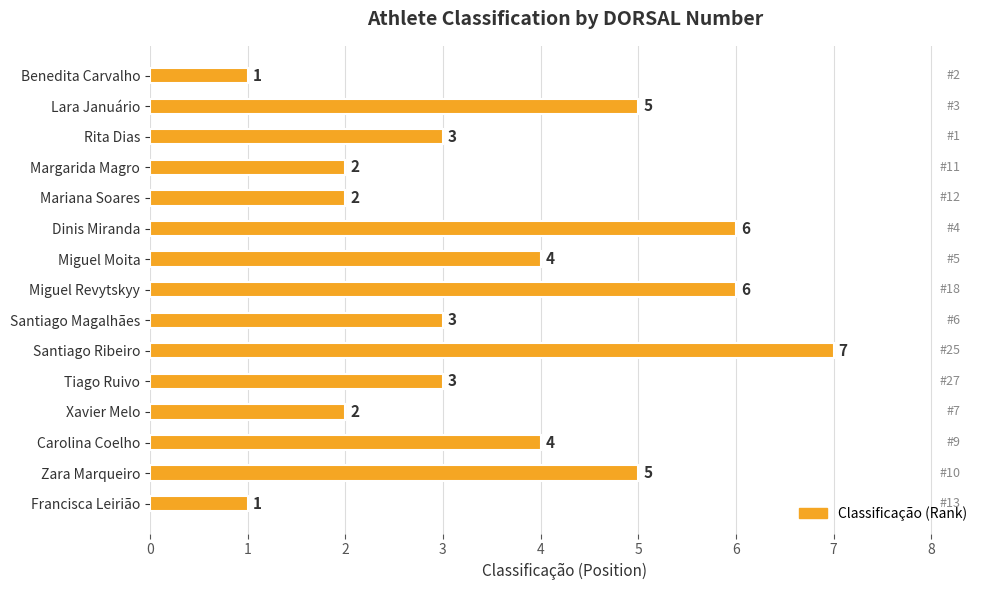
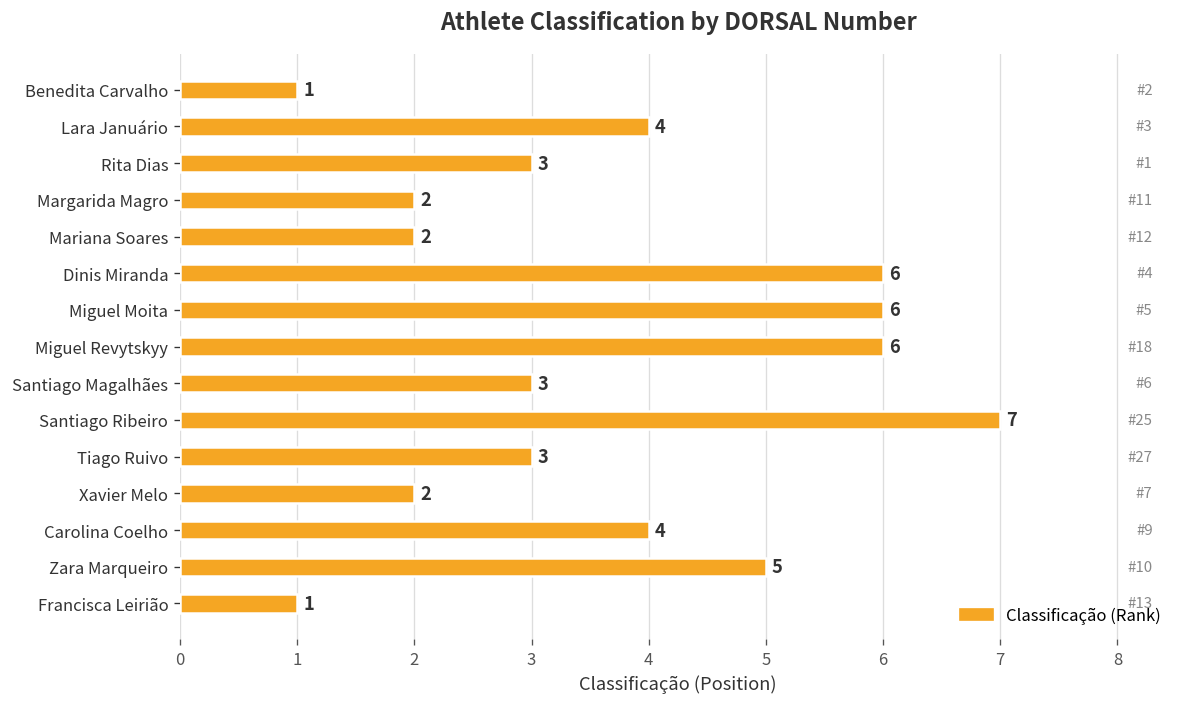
Lara Januário: 5 -> 4
Miguel Moita: 4 -> 6
